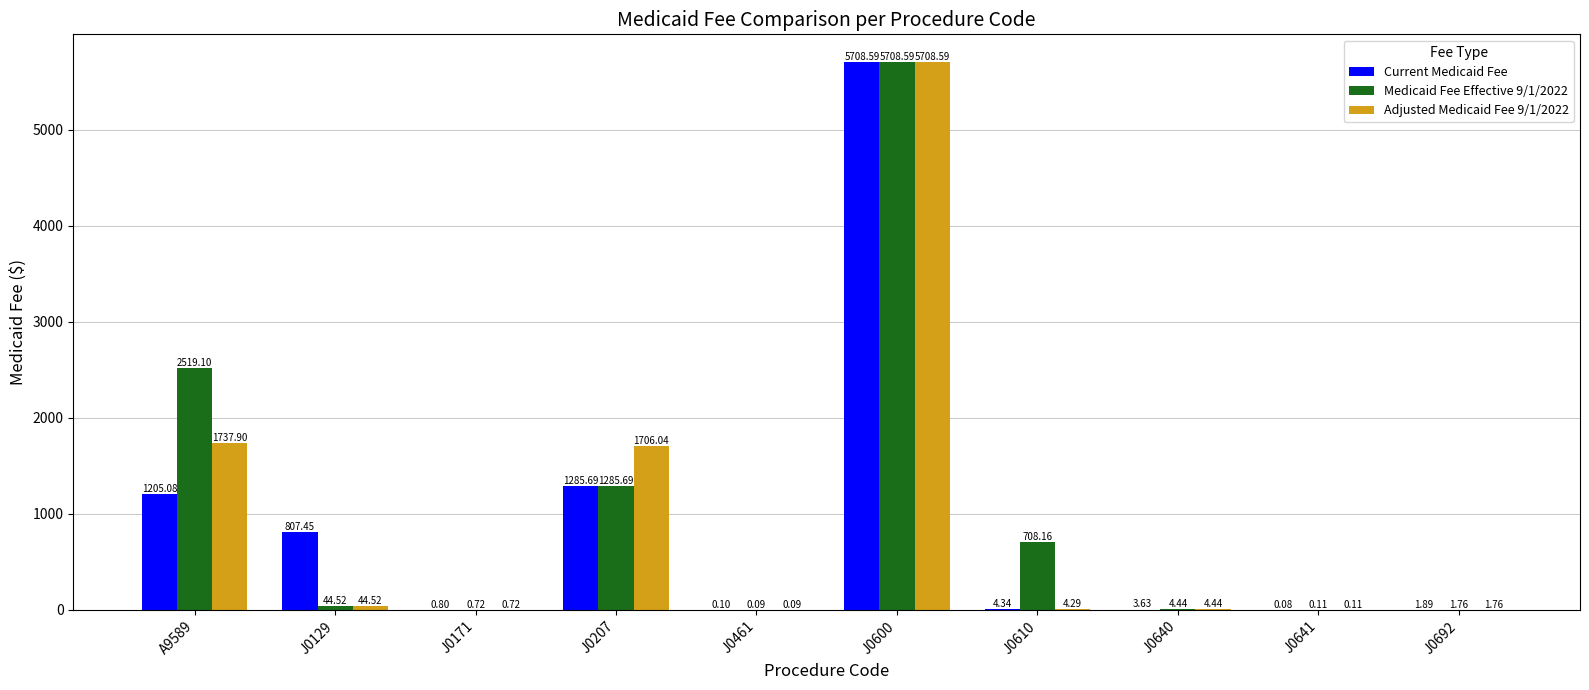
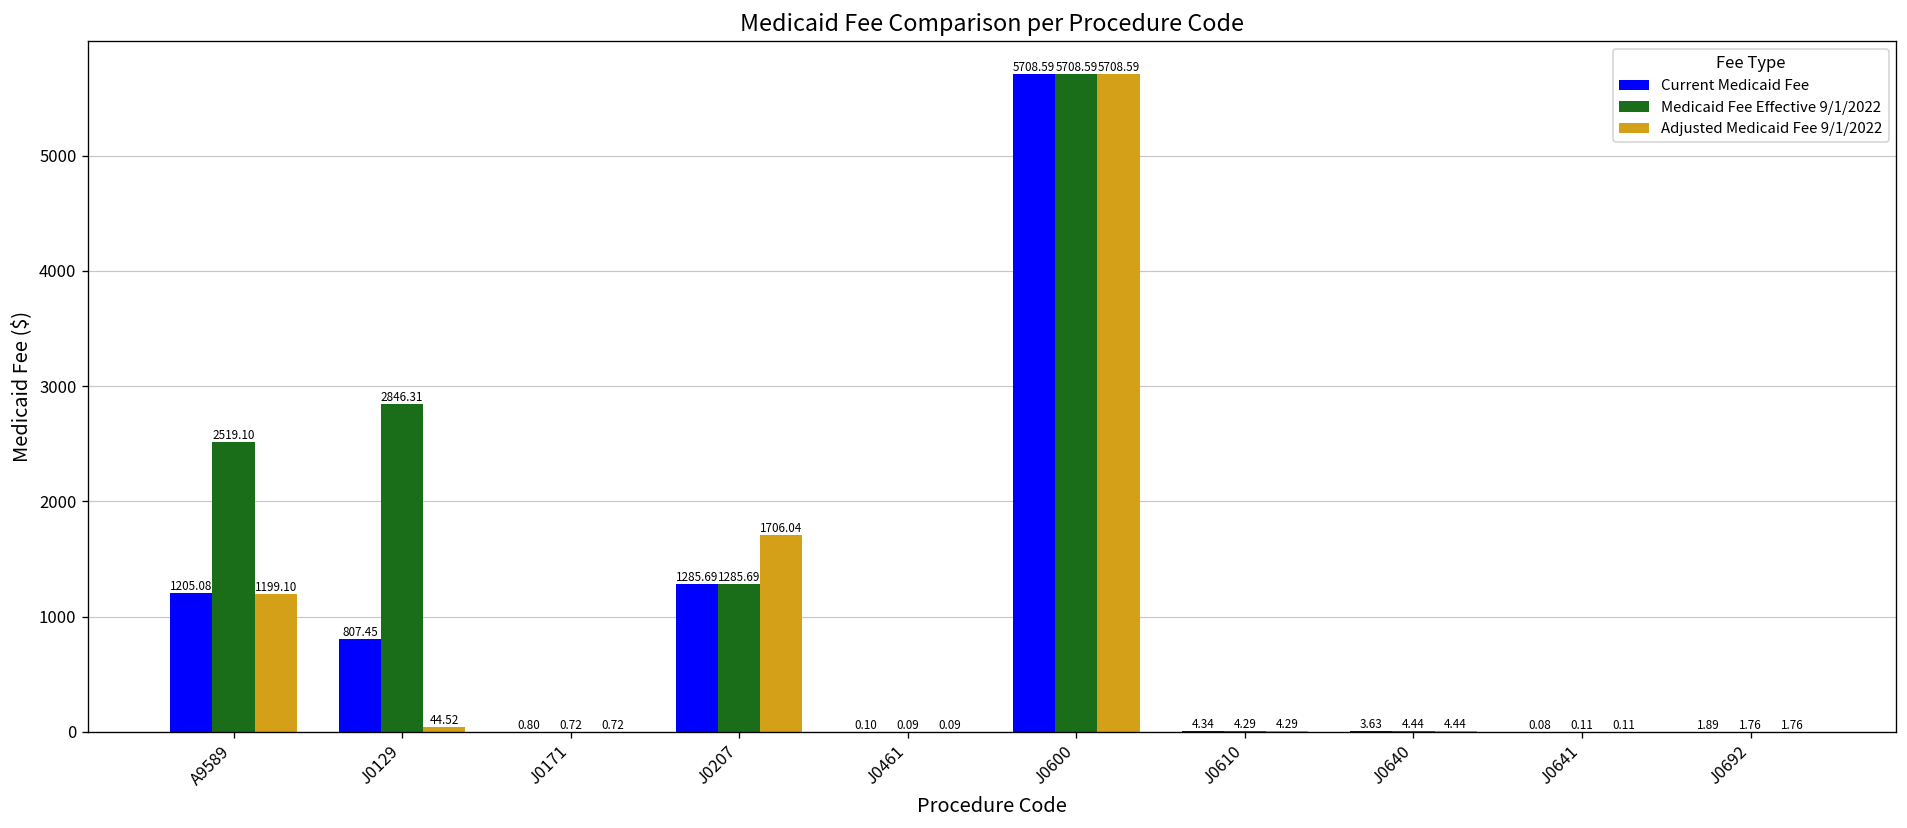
Adjusted Medicaid Fee 9/1/2022, A9589: 1737.90 -> 1199.10
Medicaid Fee Effective 9/1/2022, J0129: 44.52 -> 2846.31
Medicaid Fee Effective 9/1/2022, J0610: 708.16 -> 4.29
